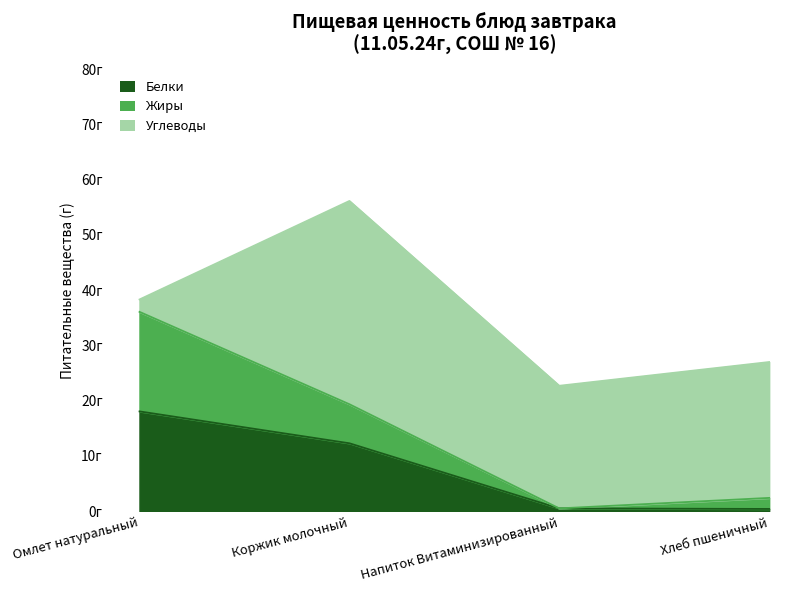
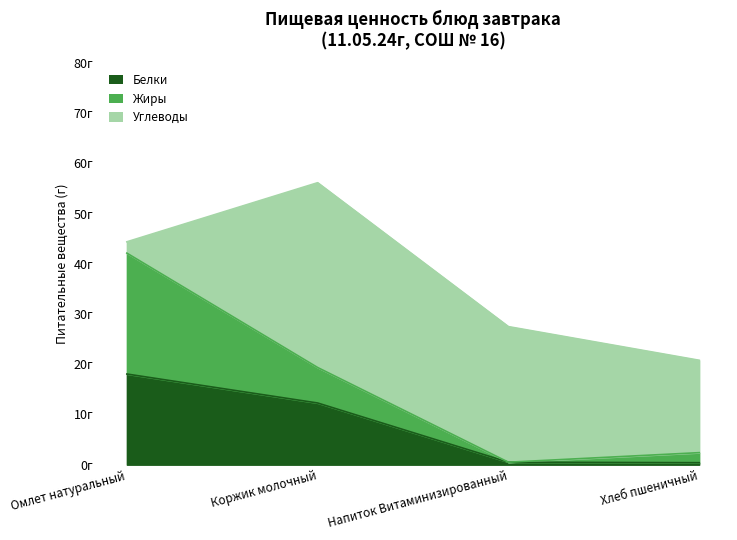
Жиры, Омлет натуральный: 18г -> 24г
Углеводы, Напиток Витаминизированный: 22г -> 27г
Углеводы, Хлеб пшеничный: 25г -> 18г
